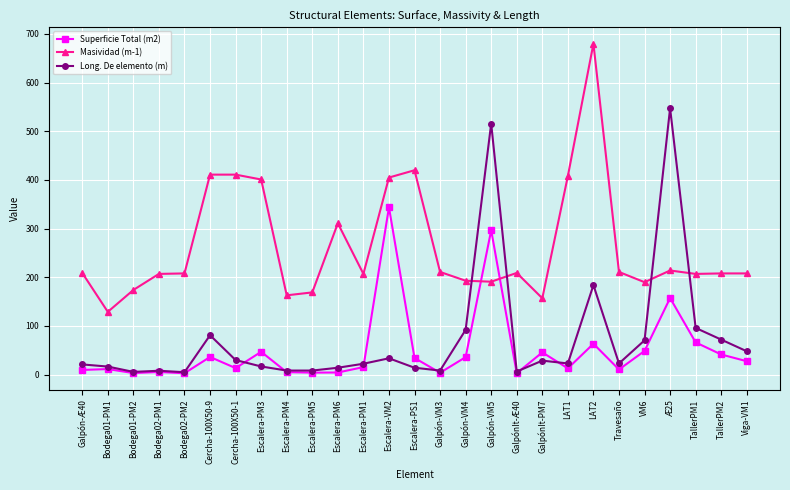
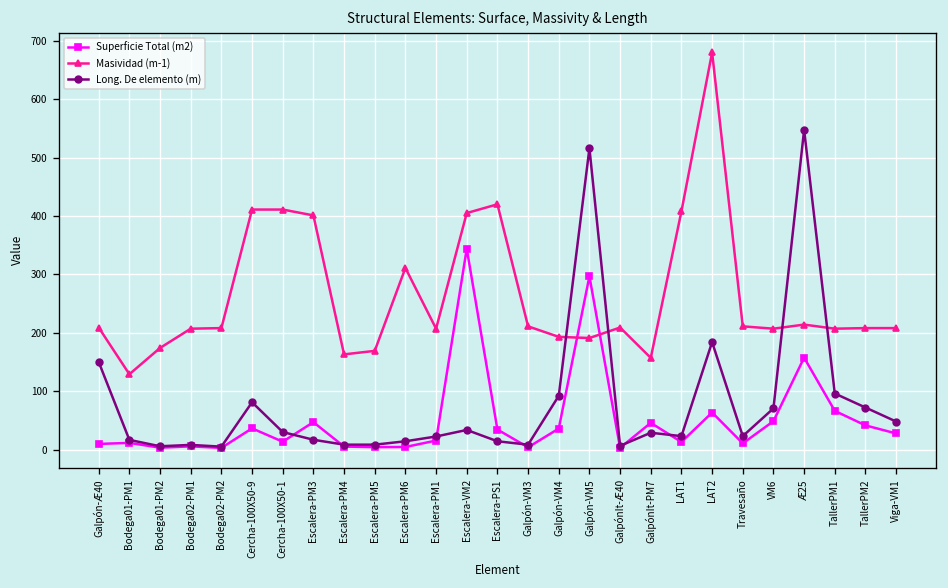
Long. De elemento (m), Galpón-Æ40: 20 -> 150
Masividad (m-1), VM6: 190 -> 210
